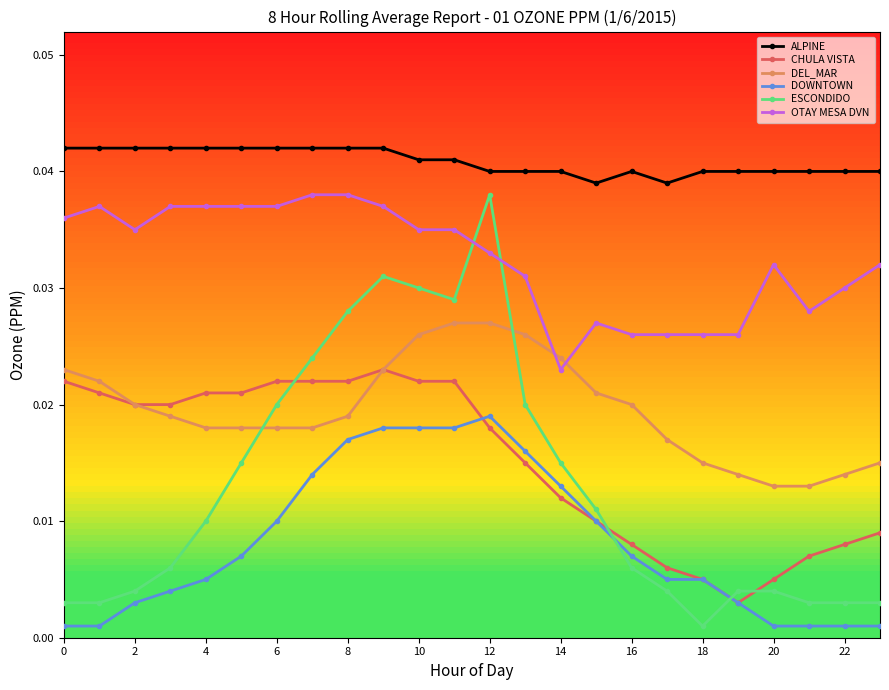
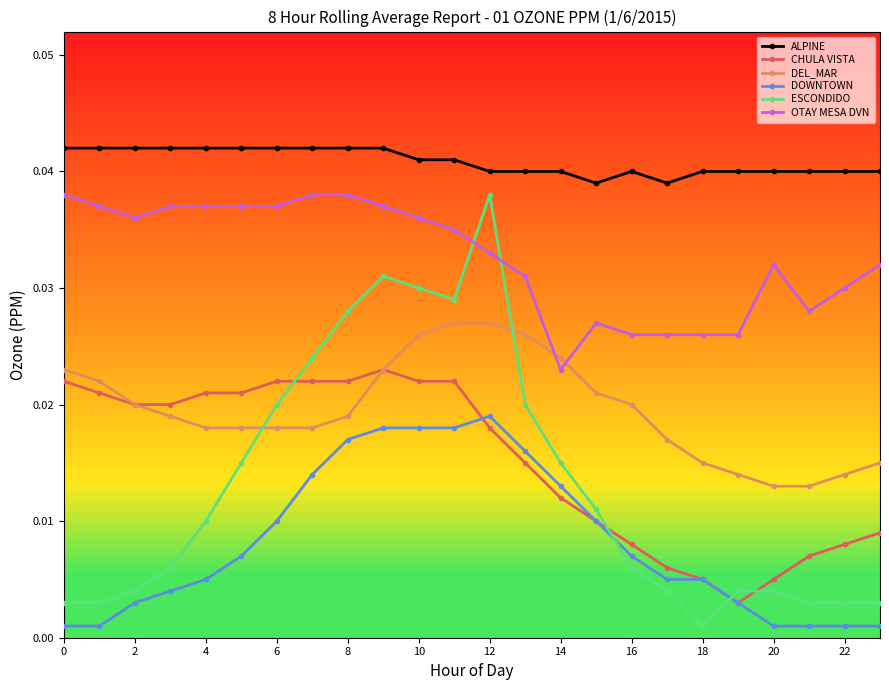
OTAY MESA DVN, 0: 0.036 -> 0.038
OTAY MESA DVN, 2: 0.035 -> 0.036
OTAY MESA DVN, 10: 0.035 -> 0.036
